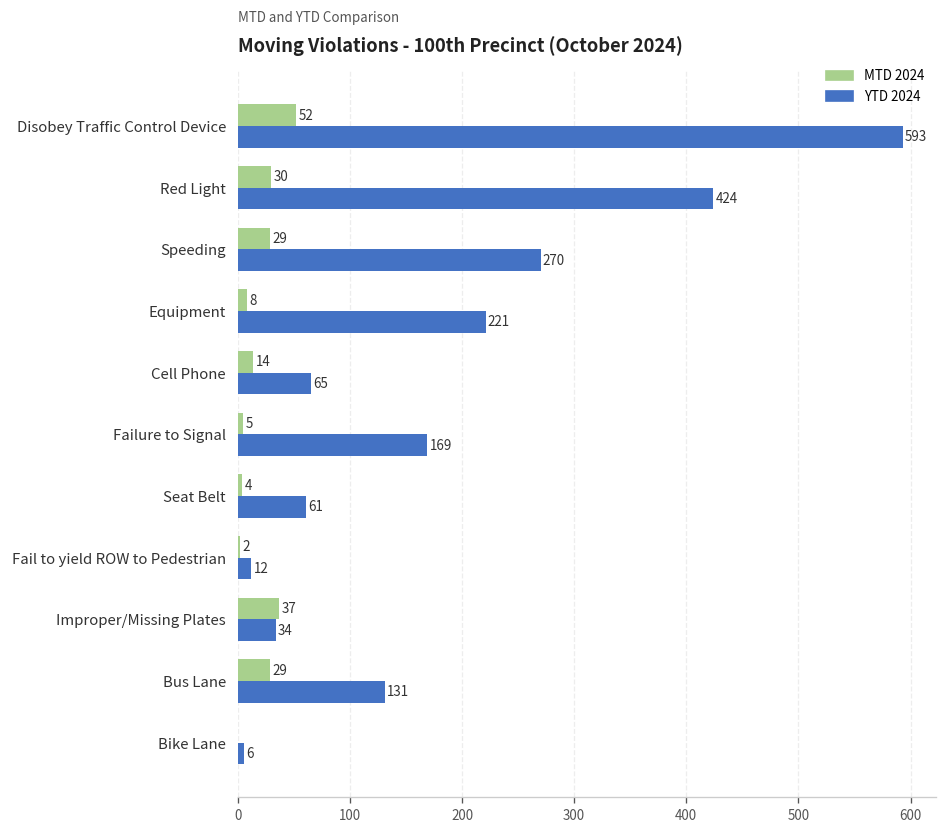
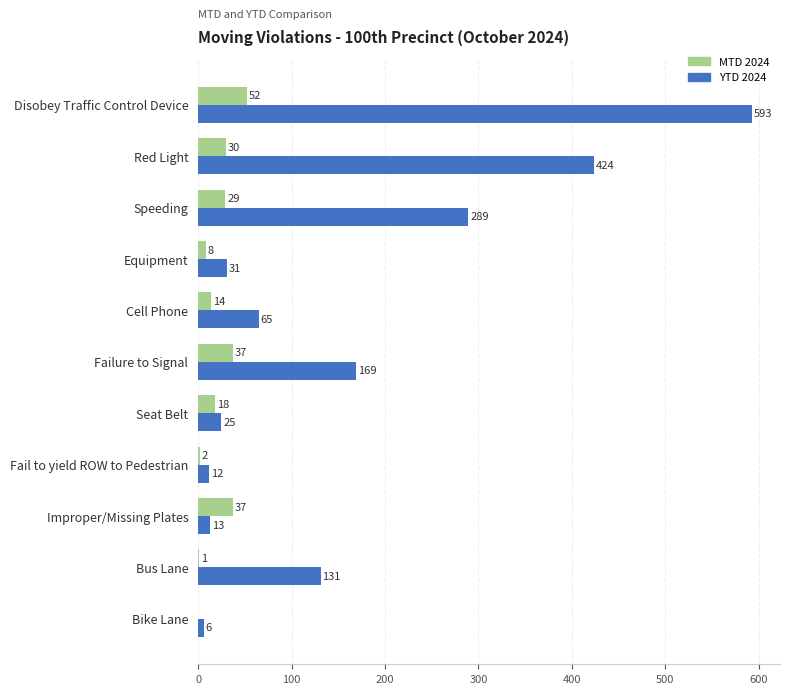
YTD 2024, Speeding: 270 -> 289
YTD 2024, Equipment: 221 -> 31
MTD 2024, Failure to Signal: 5 -> 37
MTD 2024, Seat Belt: 4 -> 18
YTD 2024, Seat Belt: 61 -> 25
YTD 2024, Improper/Missing Plates: 34 -> 13
MTD 2024, Bus Lane: 29 -> 1
